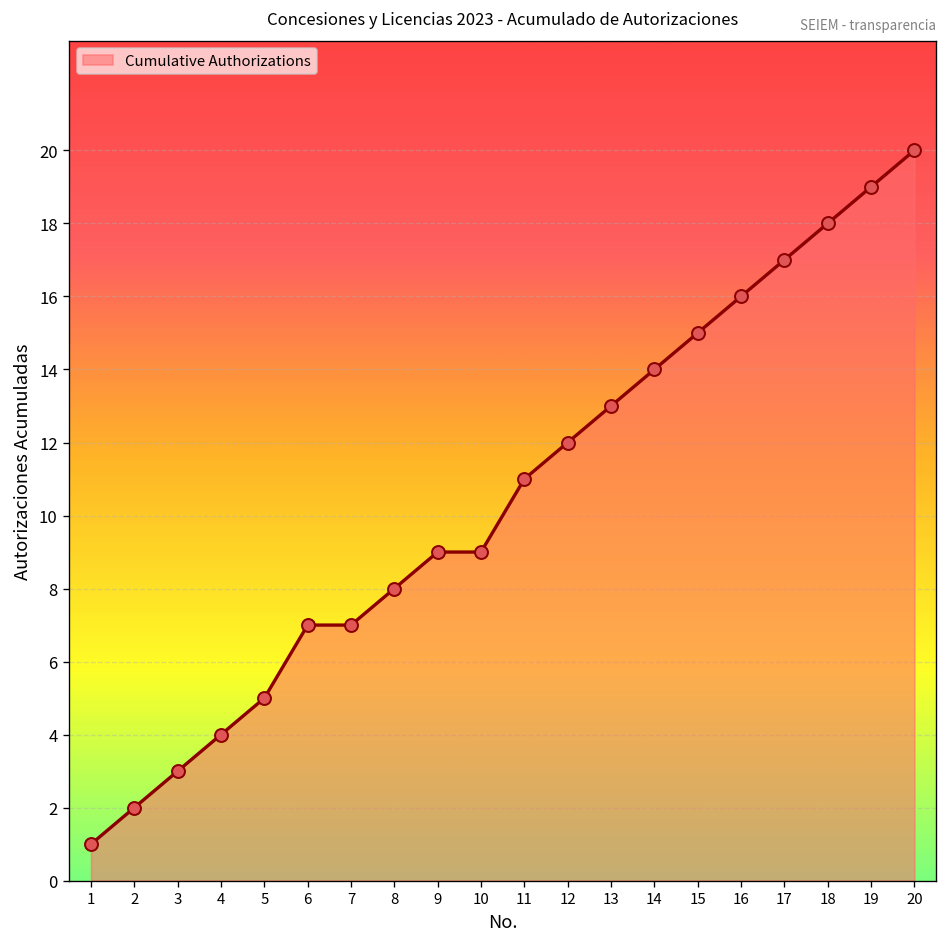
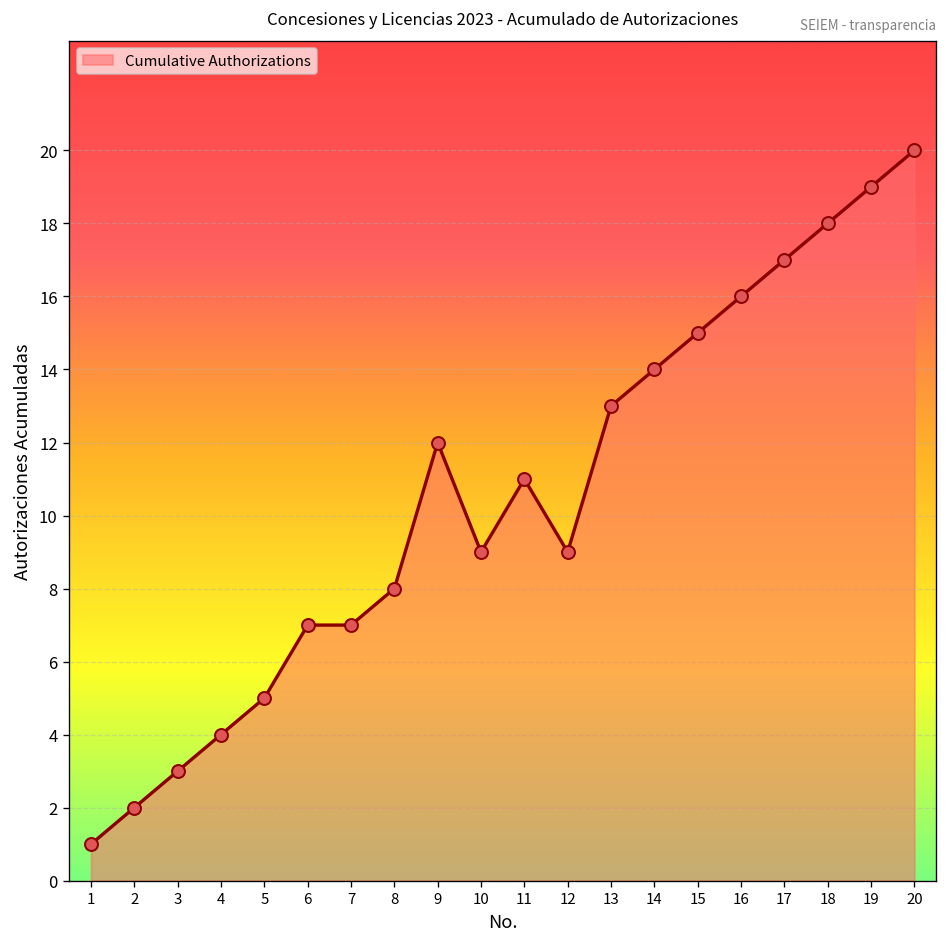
9: 9 -> 12
12: 12 -> 9
